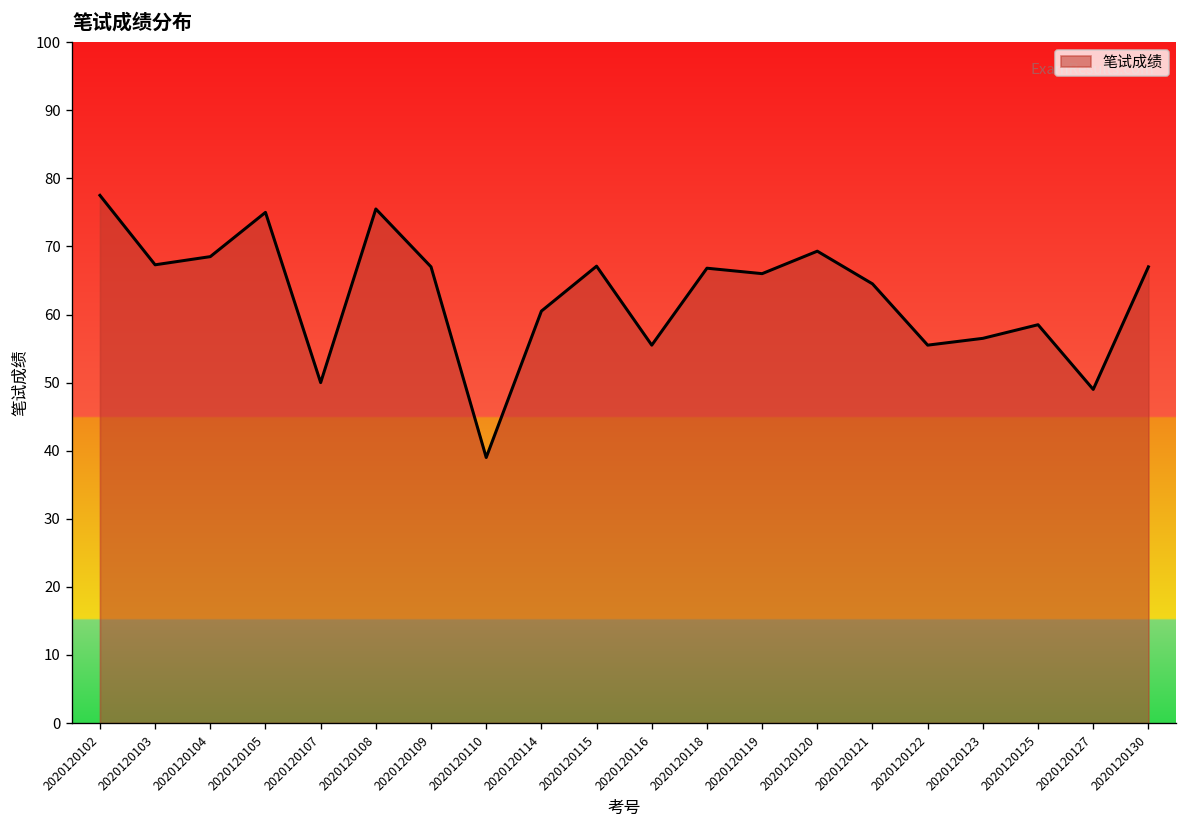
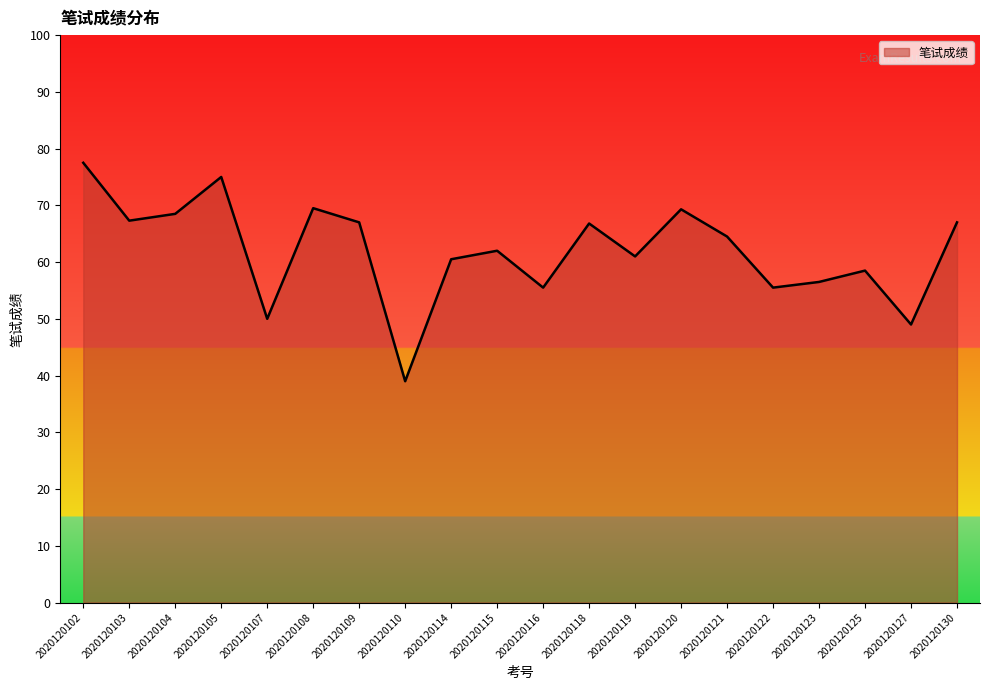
2020120108: 76 -> 70
2020120115: 67 -> 62
2020120119: 66 -> 61
